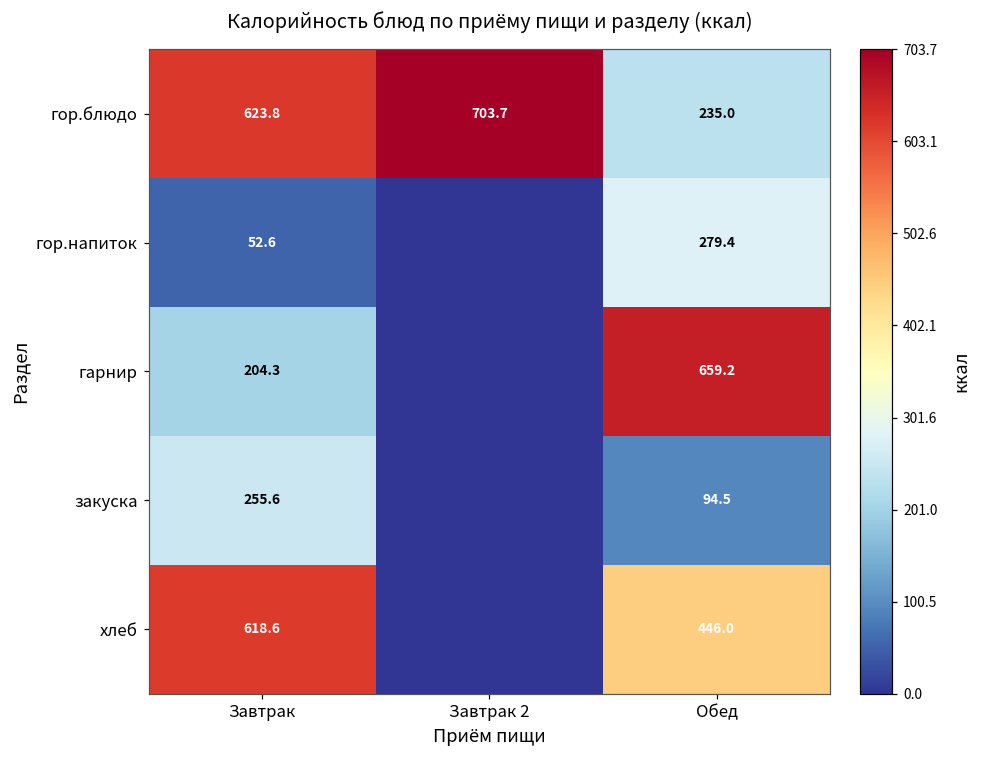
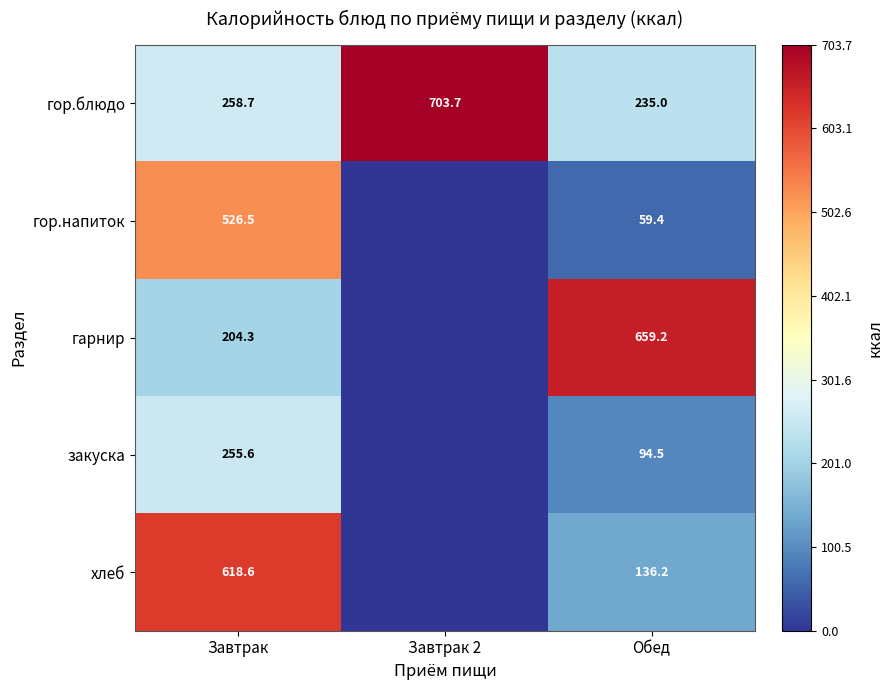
гор.блюдо, Завтрак: 623.8 -> 258.7
гор.напиток, Завтрак: 52.6 -> 526.5
гор.напиток, Обед: 279.4 -> 59.4
хлеб, Обед: 446.0 -> 136.2
